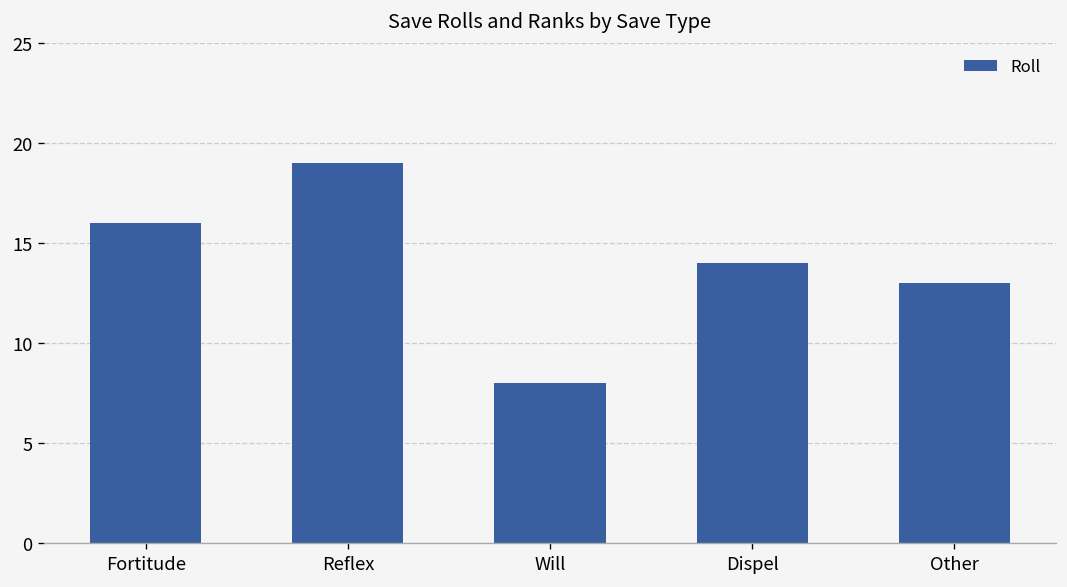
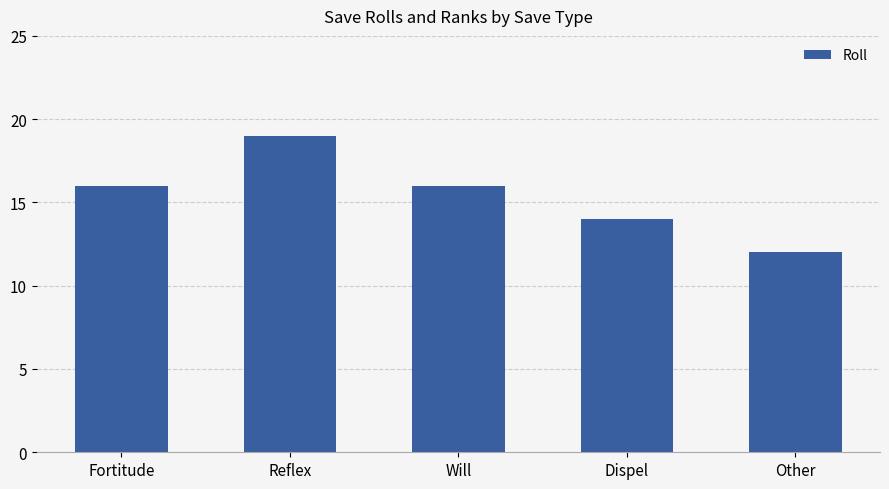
Will: 8 -> 16
Other: 13 -> 12
